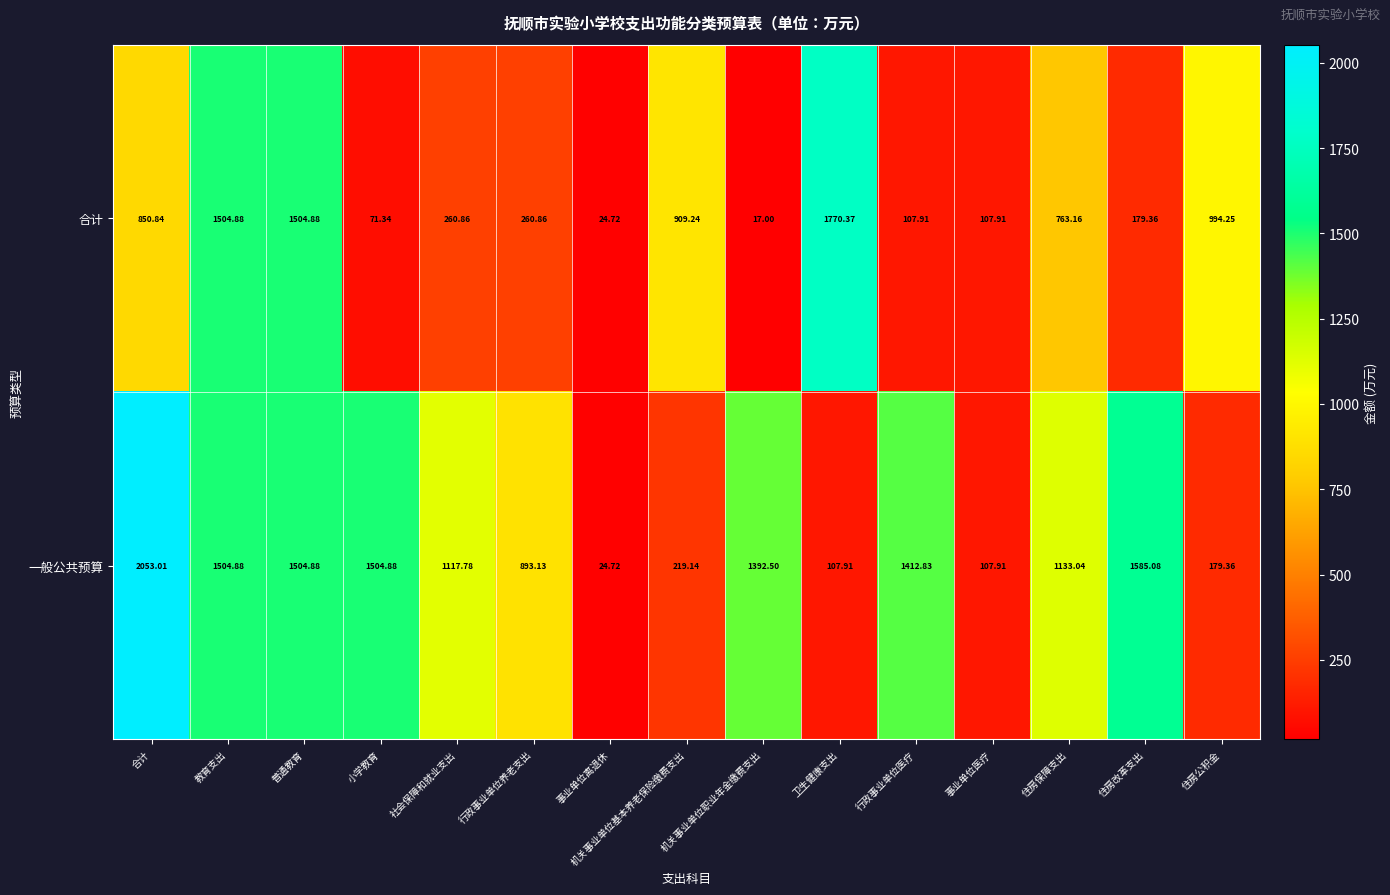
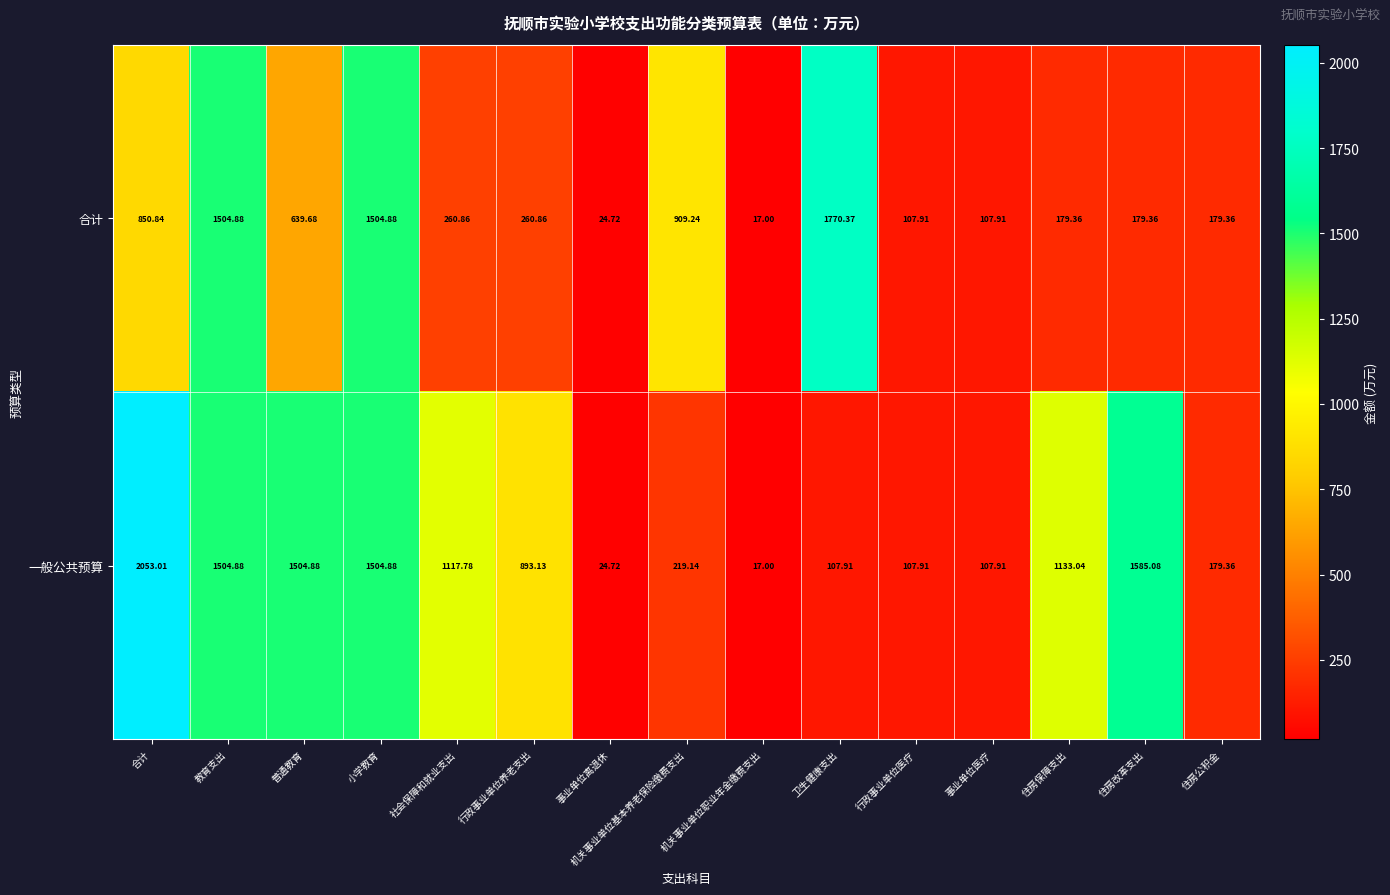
合计, 普通教育: 1504.88 -> 639.68
合计, 小学教育: 71.34 -> 1504.88
合计, 住房保障支出: 763.16 -> 179.36
合计, 住房公积金: 994.25 -> 179.36
一般公共预算, 机关事业单位职业年金缴费支出: 1392.50 -> 17.00
一般公共预算, 行政事业单位医疗: 1412.83 -> 107.91
